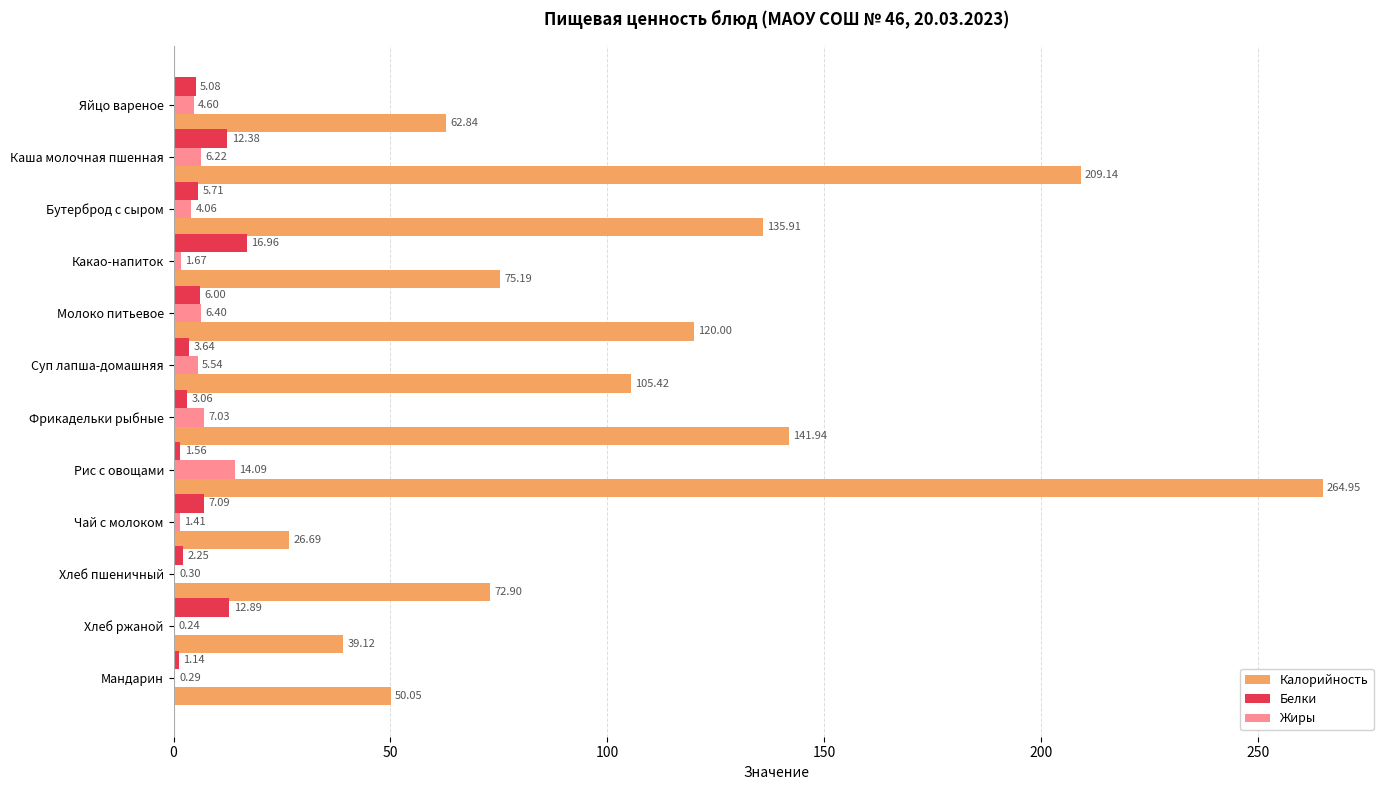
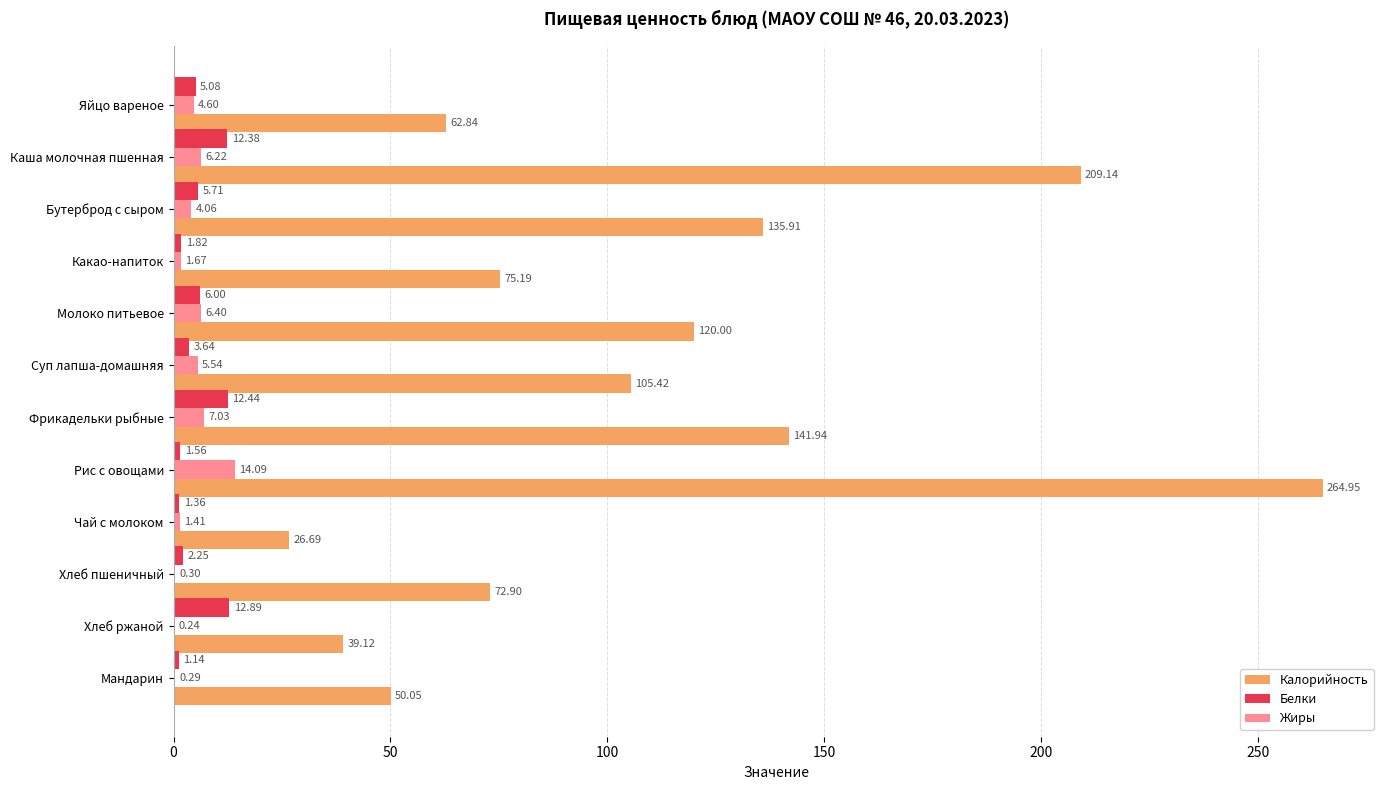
Белки, Какао-напиток: 16.96 -> 1.82
Белки, Фрикадельки рыбные: 3.06 -> 12.44
Белки, Чай с молоком: 7.09 -> 1.36
